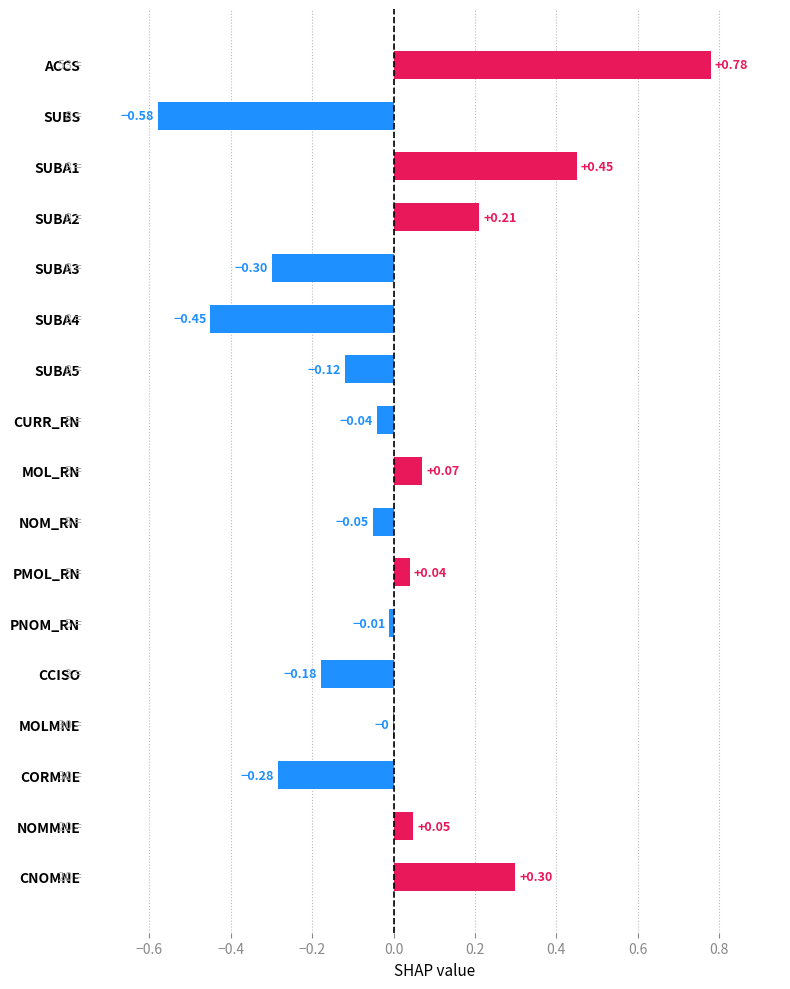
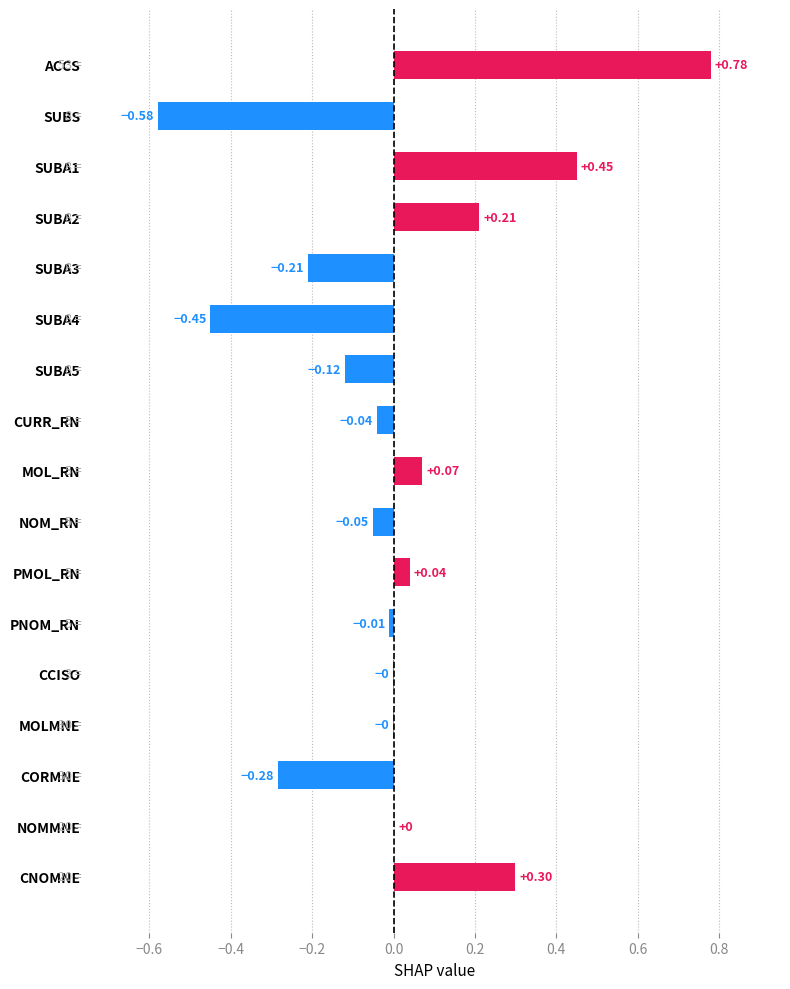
SUBA3: -0.30 -> -0.21
CCISO: -0.18 -> -0
NOMMNE: +0.05 -> +0
